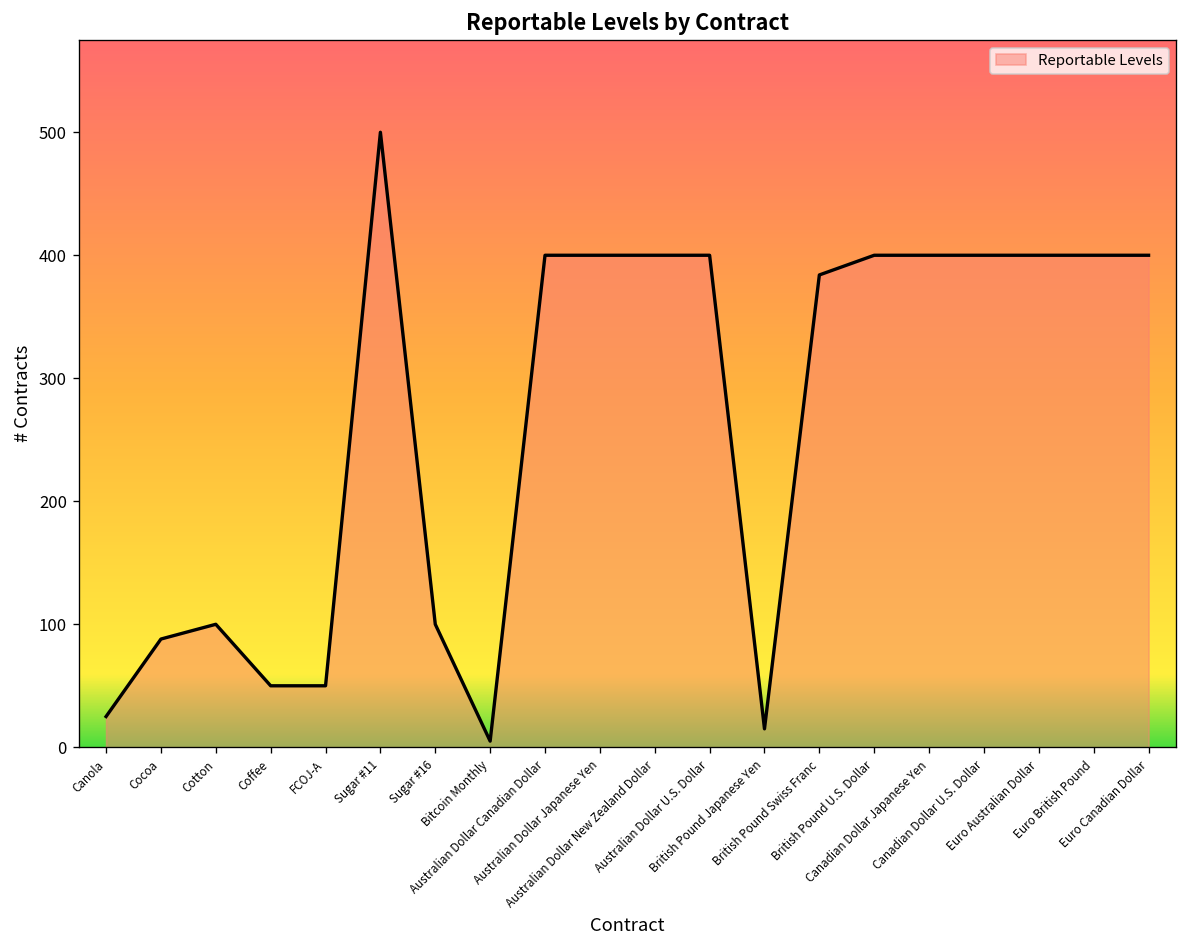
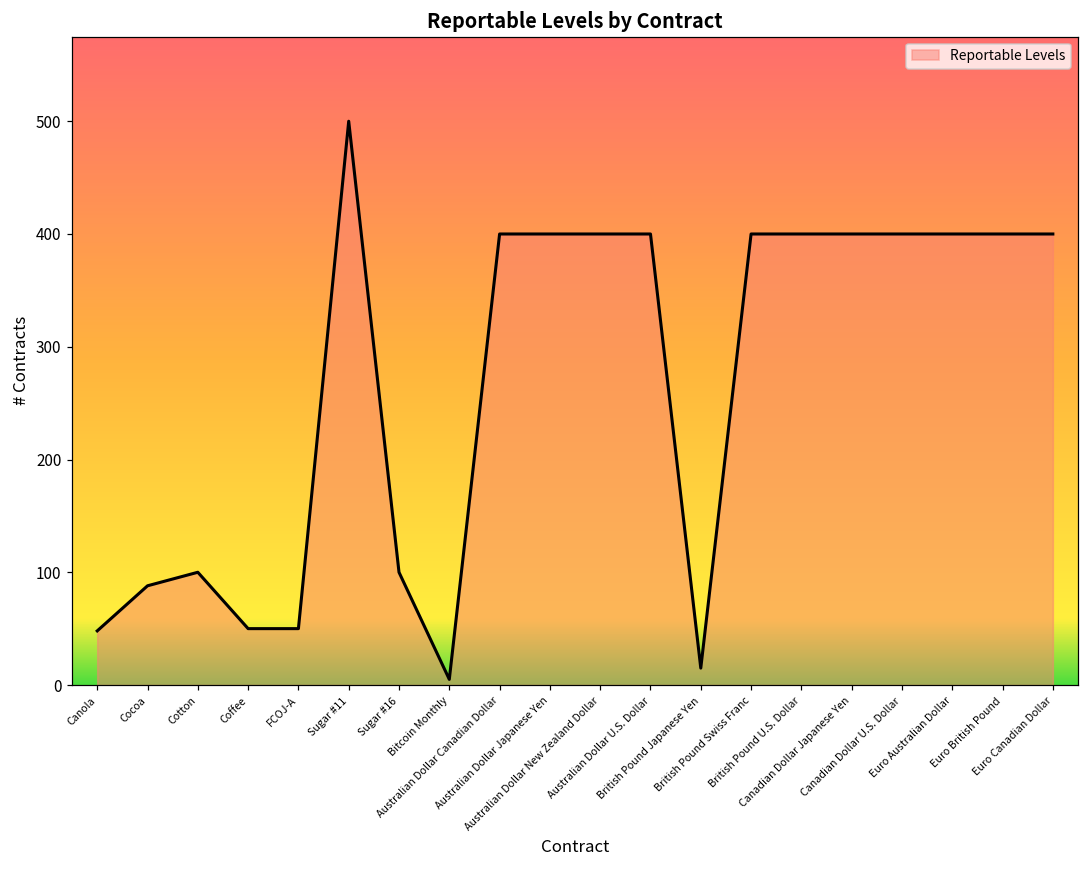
Canola: 25 -> 48
British Pound Swiss Franc: 384 -> 400
